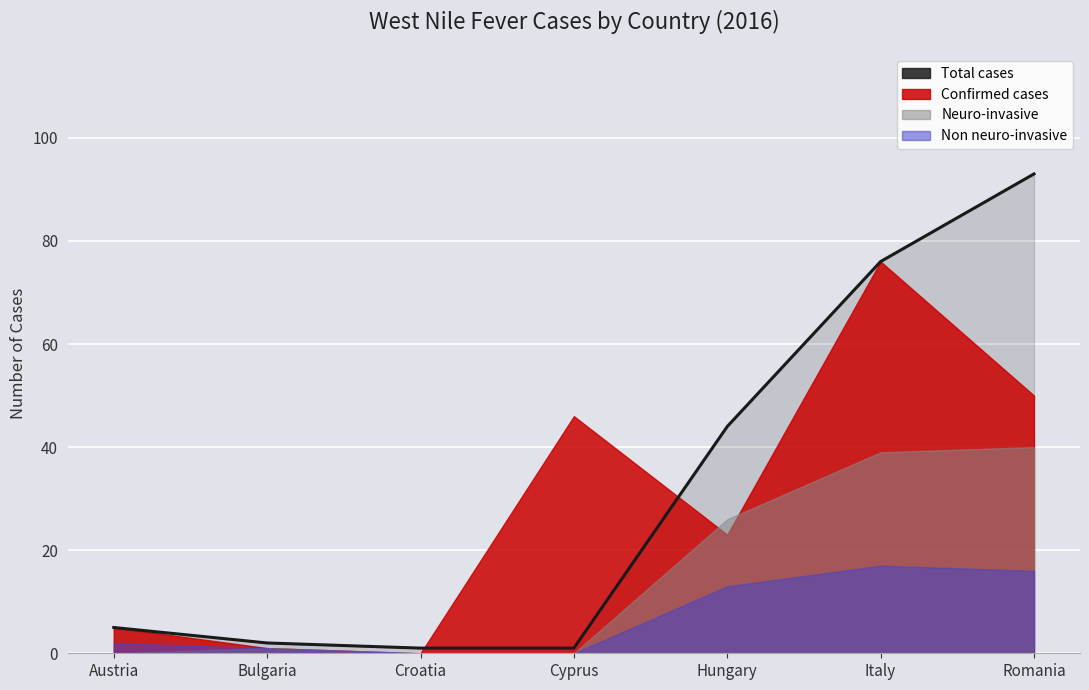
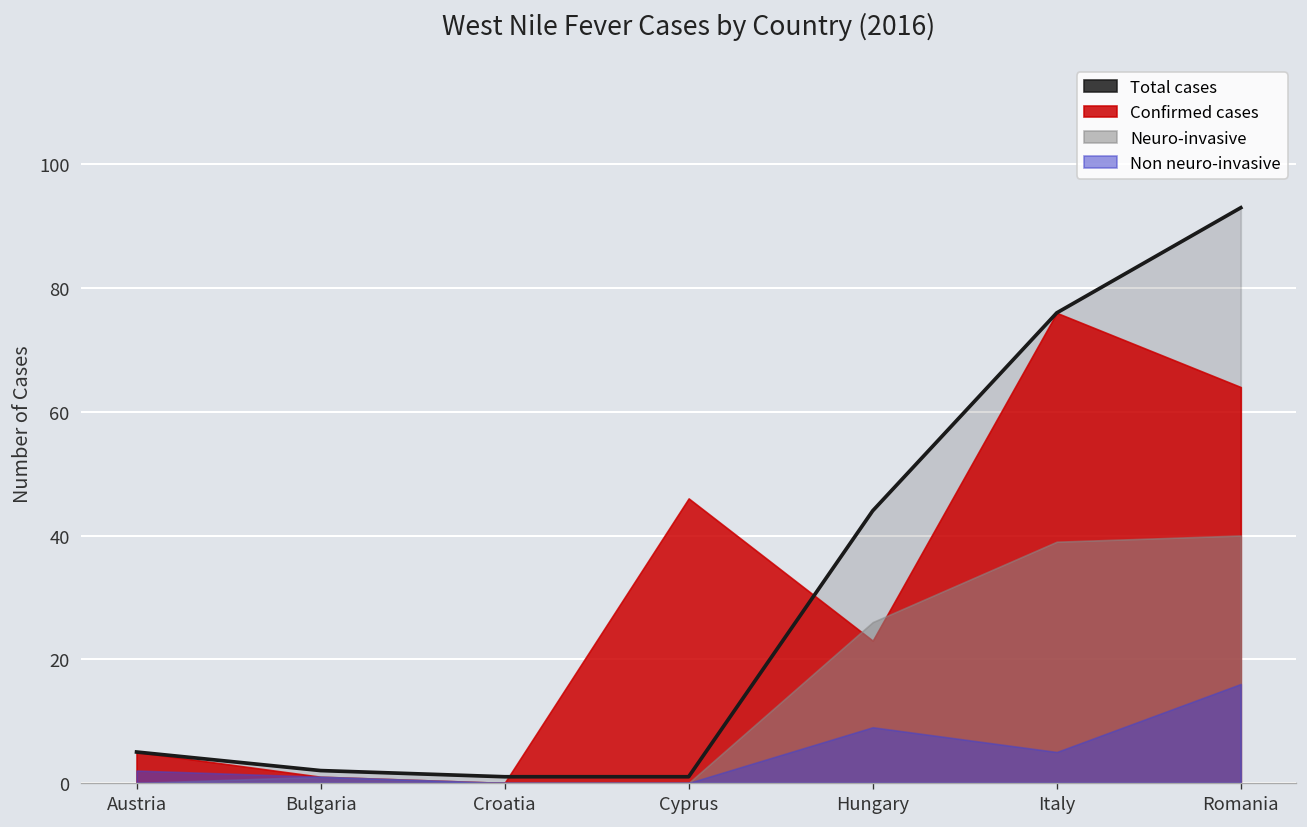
Non neuro-invasive, Hungary: 13 -> 9
Non neuro-invasive, Italy: 17 -> 5
Confirmed cases, Romania: 50 -> 64
